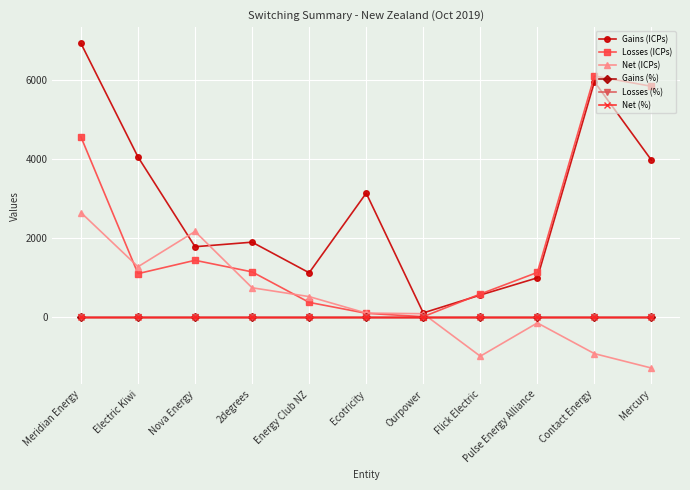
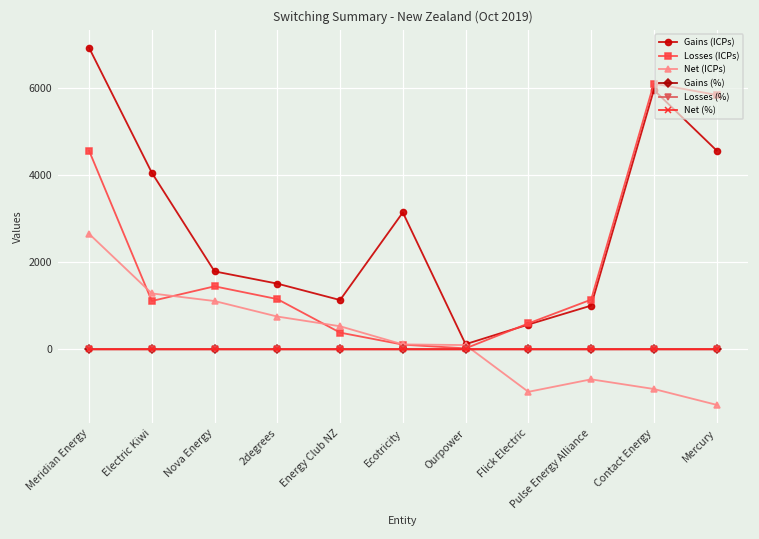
Net (ICPs), Nova Energy: 2200 -> 1100
Gains (ICPs), 2degrees: 1900 -> 1500
Net (ICPs), Pulse Energy Alliance: -100 -> -700
Gains (ICPs), Mercury: 4000 -> 4600
